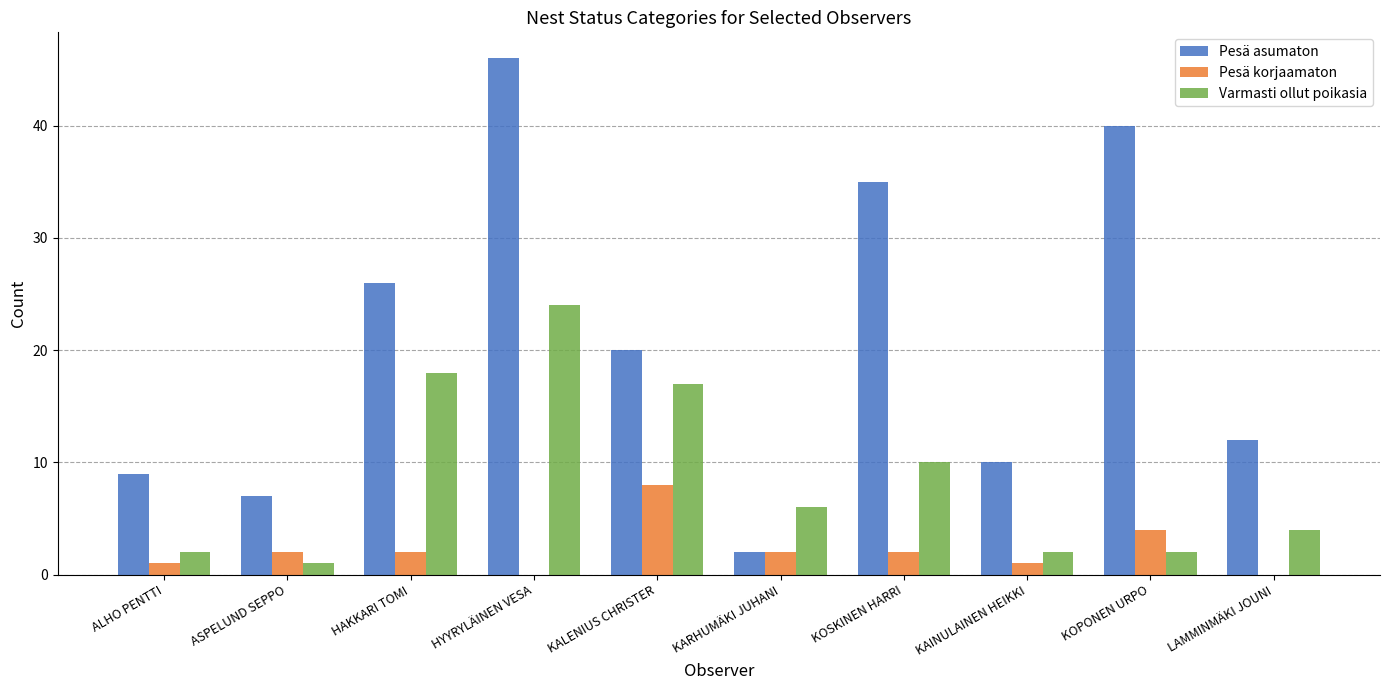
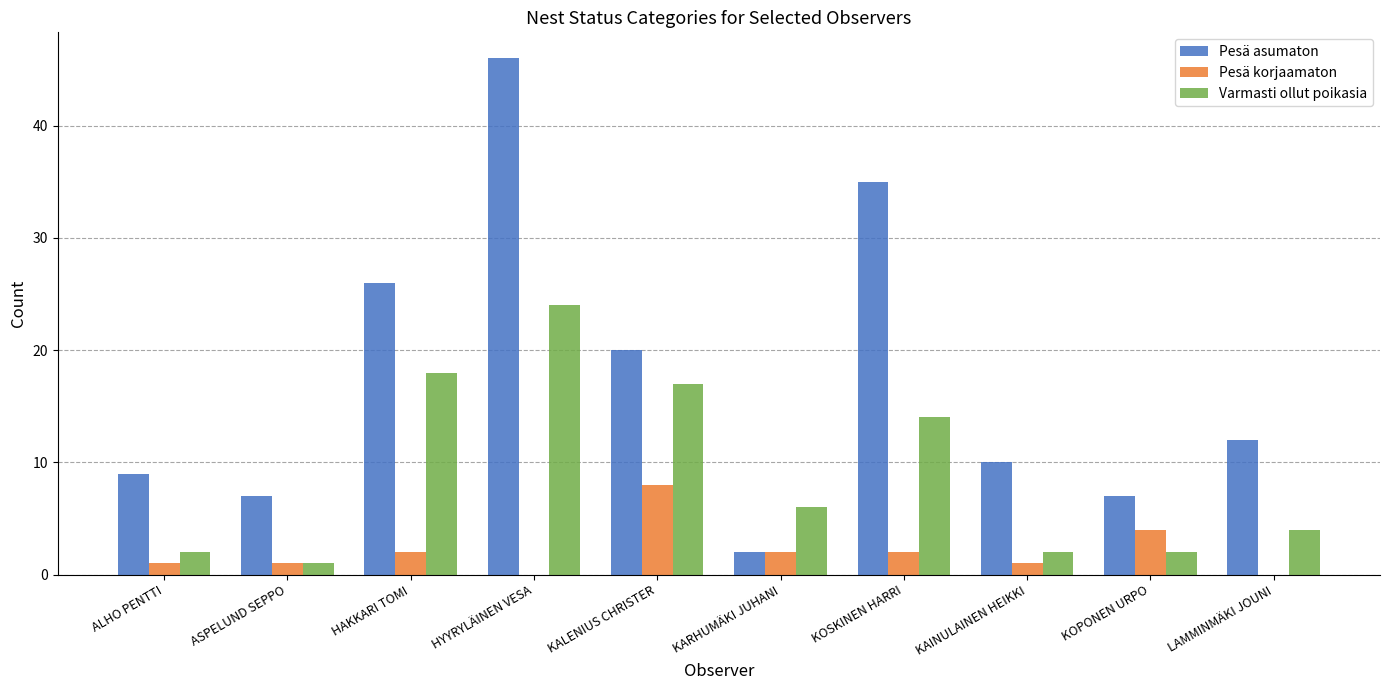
Pesä korjaamaton, ASPELUND SEPPO: 2 -> 1
Varmasti ollut poikasia, KOSKINEN HARRI: 10 -> 14
Pesä asumaton, KOPONEN URPO: 40 -> 7
